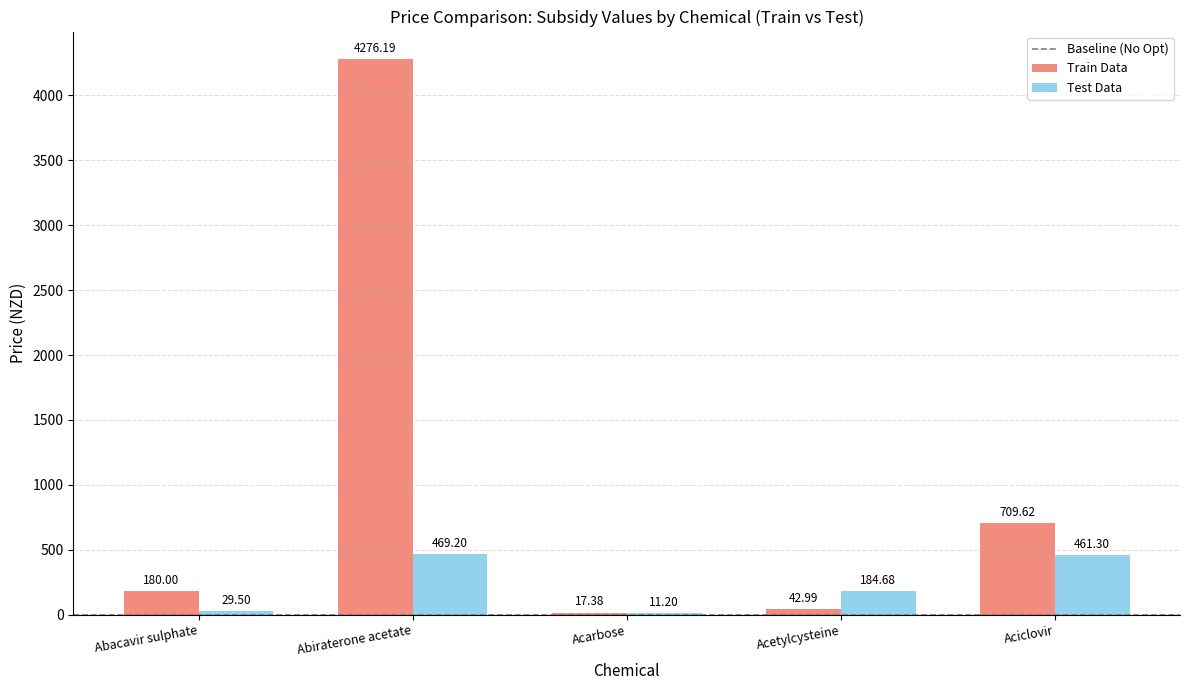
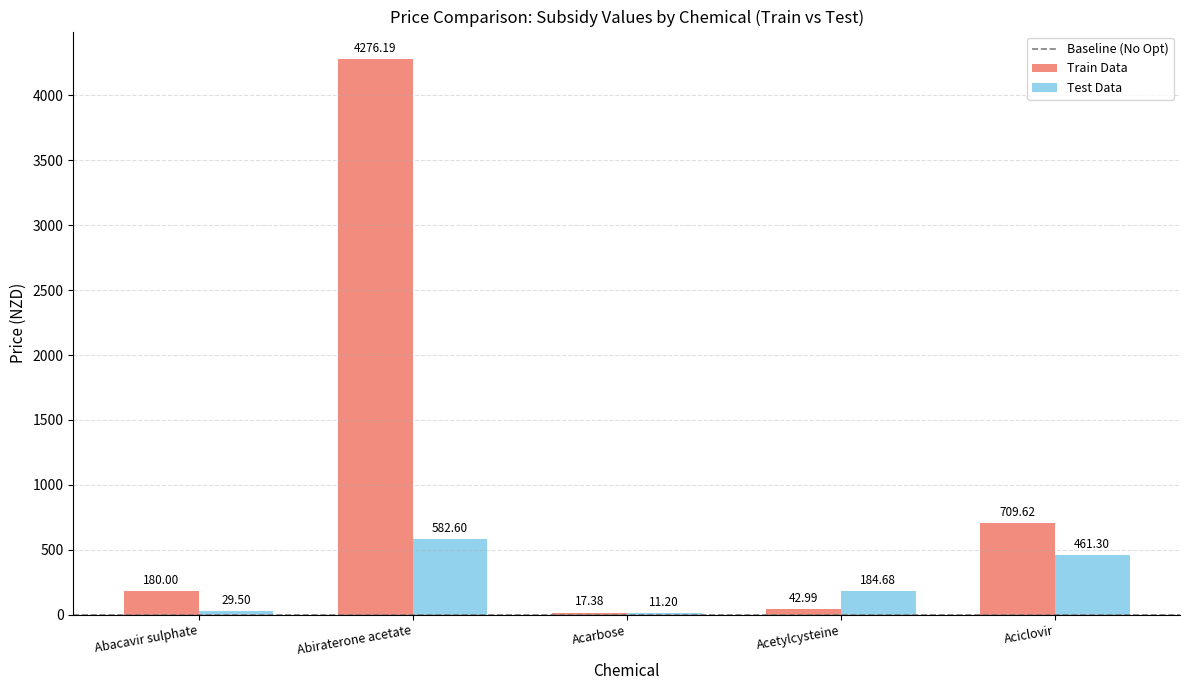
Test Data, Abiraterone acetate: 469.20 -> 582.60
